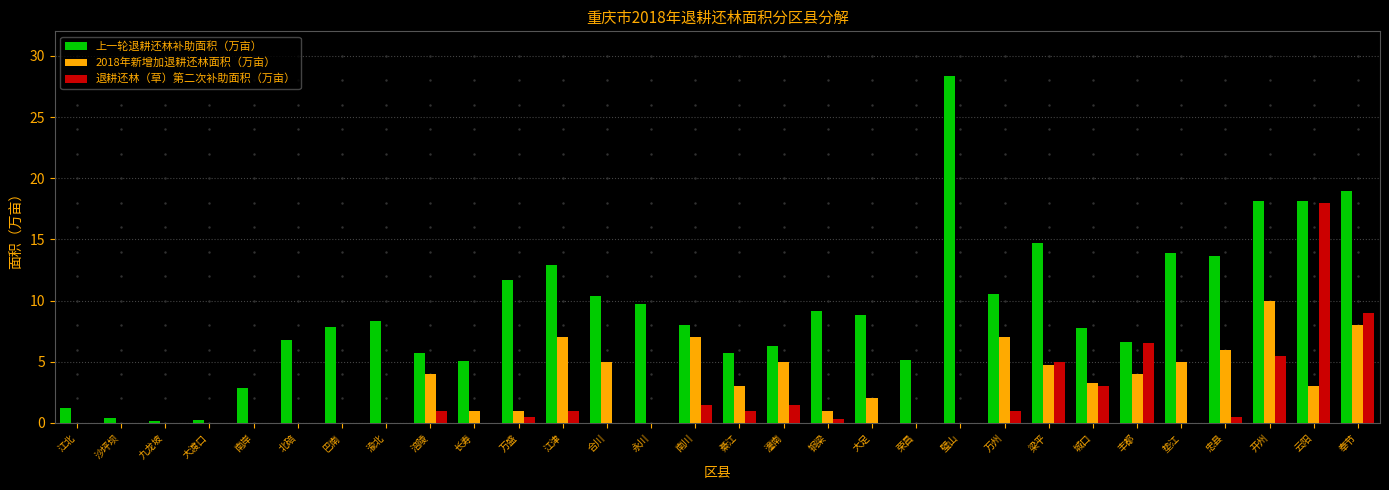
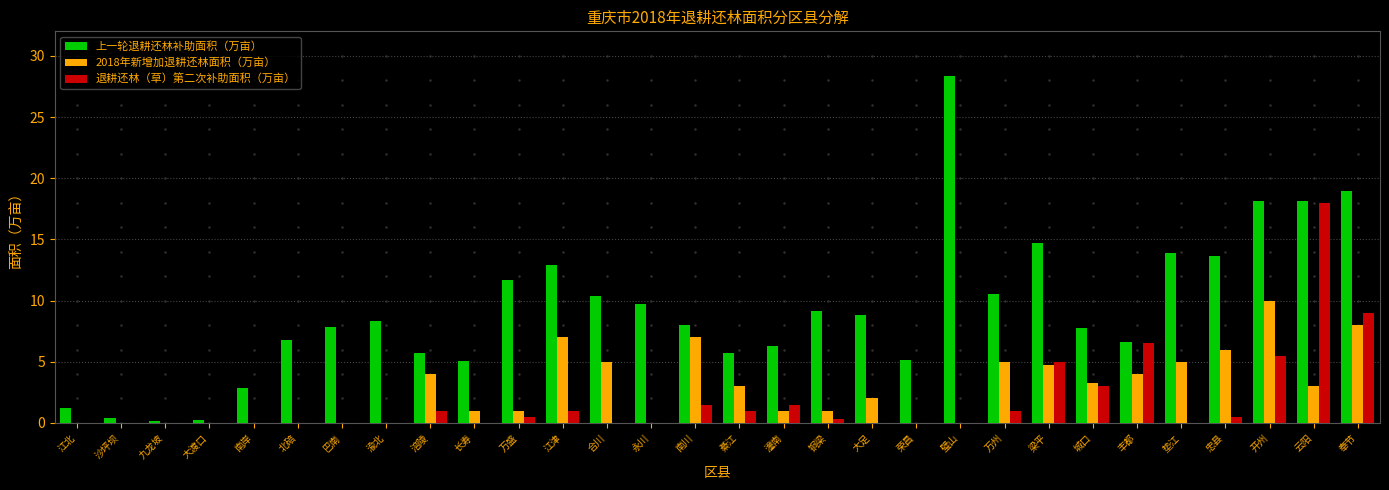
2018年新增加退耕还林面积（万亩）, 潼南: 5 -> 1
2018年新增加退耕还林面积（万亩）, 万州: 7 -> 5
